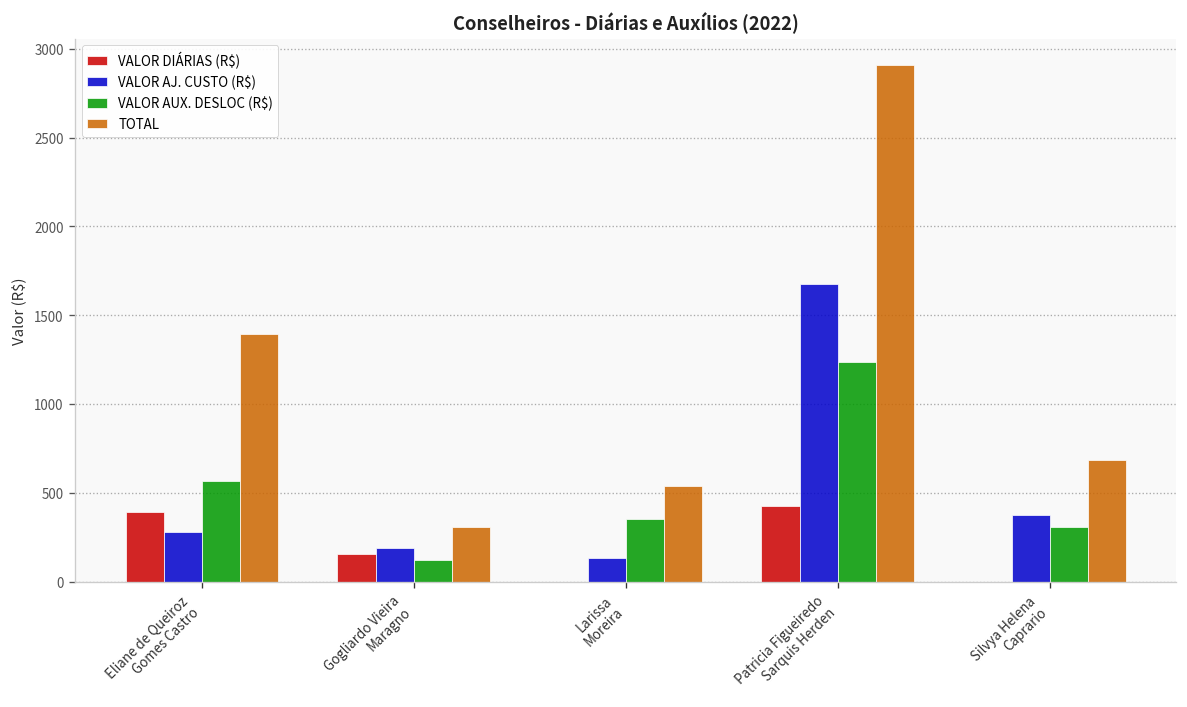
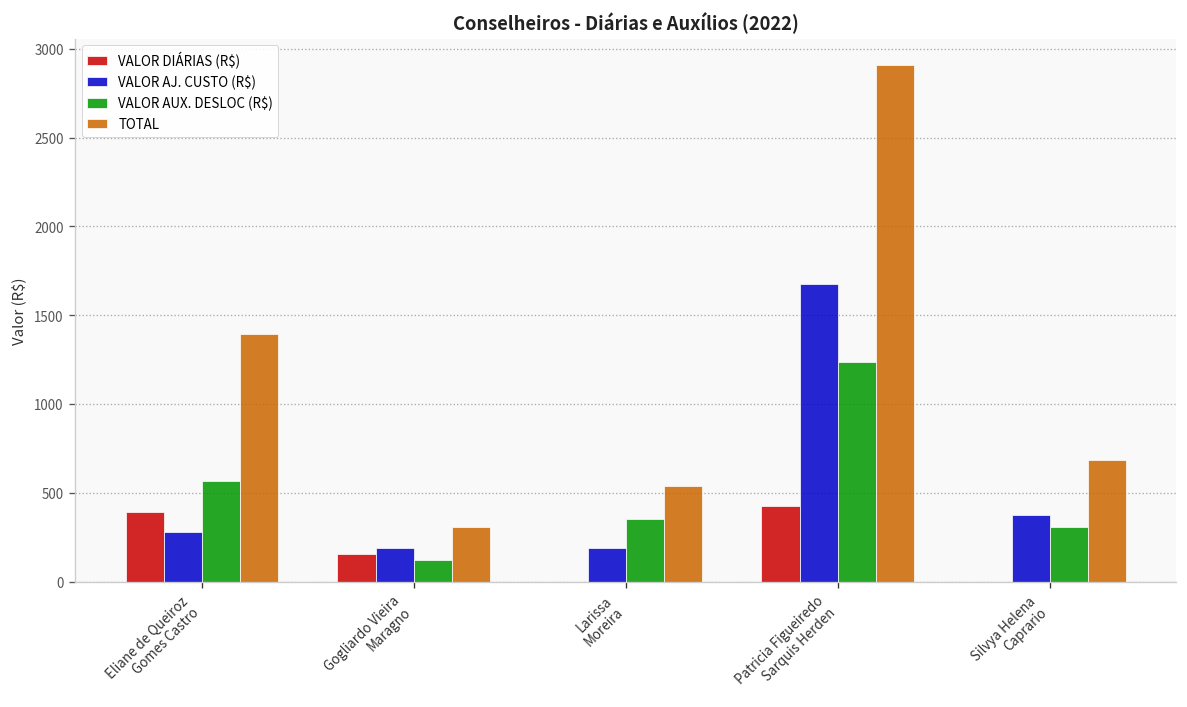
VALOR AJ. CUSTO (R$), Larissa Moreira: 130 -> 190
